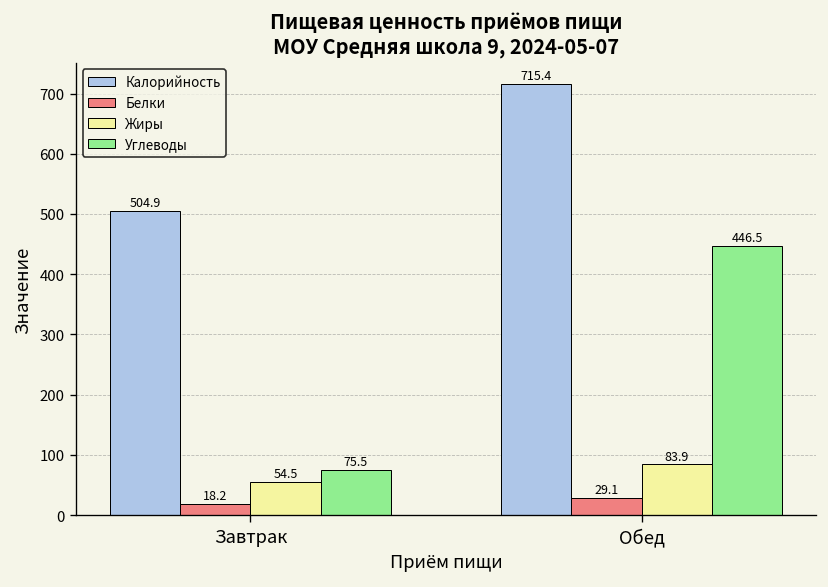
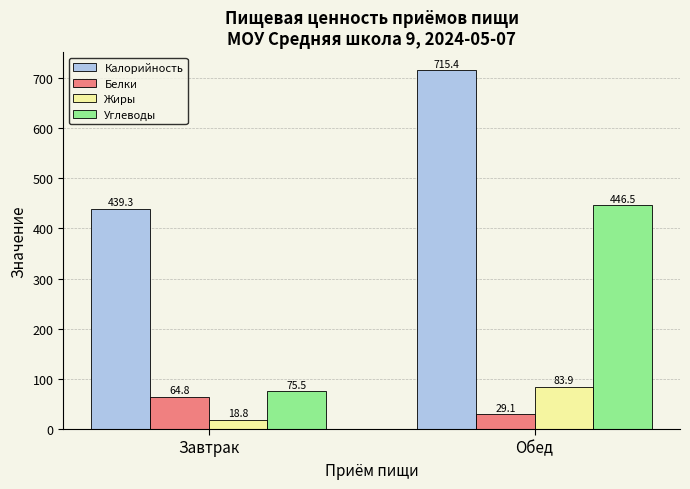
Калорийность, Завтрак: 504.9 -> 439.3
Белки, Завтрак: 18.2 -> 64.8
Жиры, Завтрак: 54.5 -> 18.8
